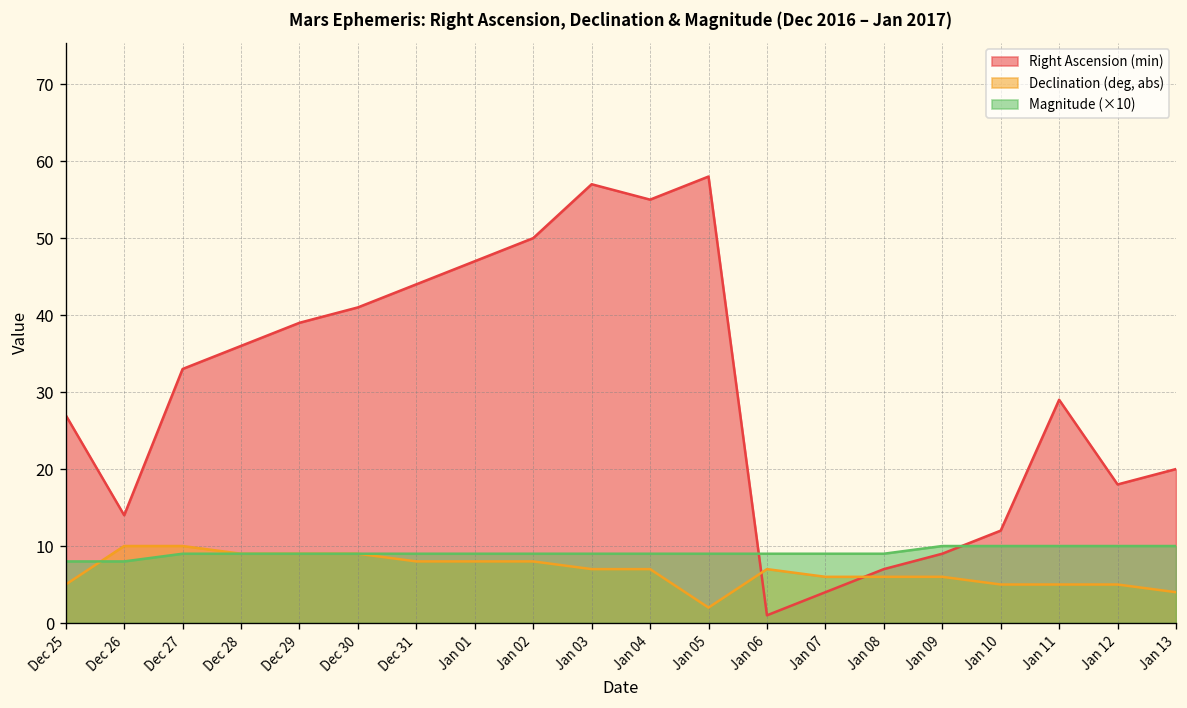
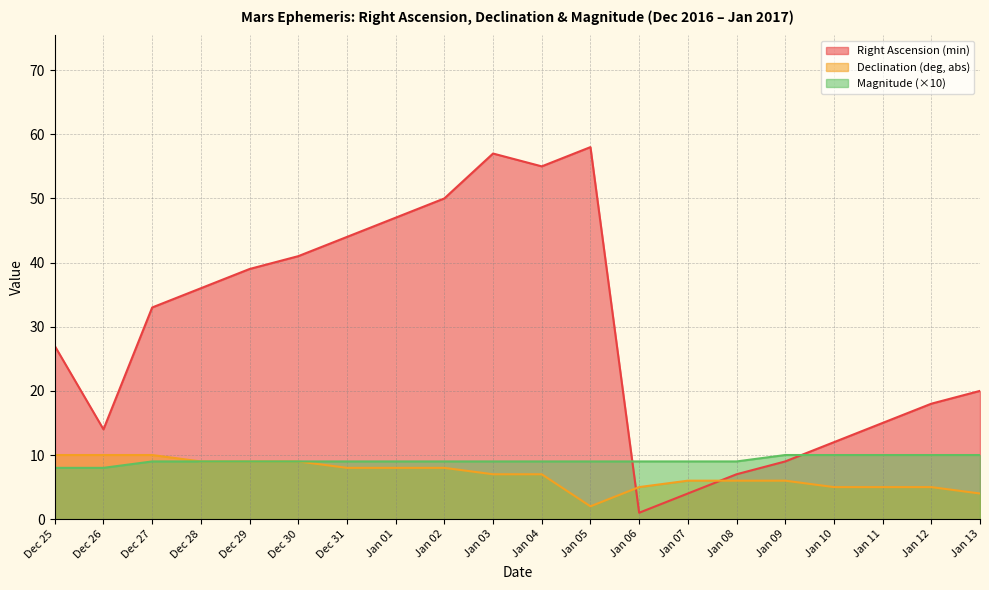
Declination (deg, abs), Dec 25: 5 -> 10
Declination (deg, abs), Jan 06: 7 -> 5
Right Ascension (min), Jan 11: 29 -> 15
